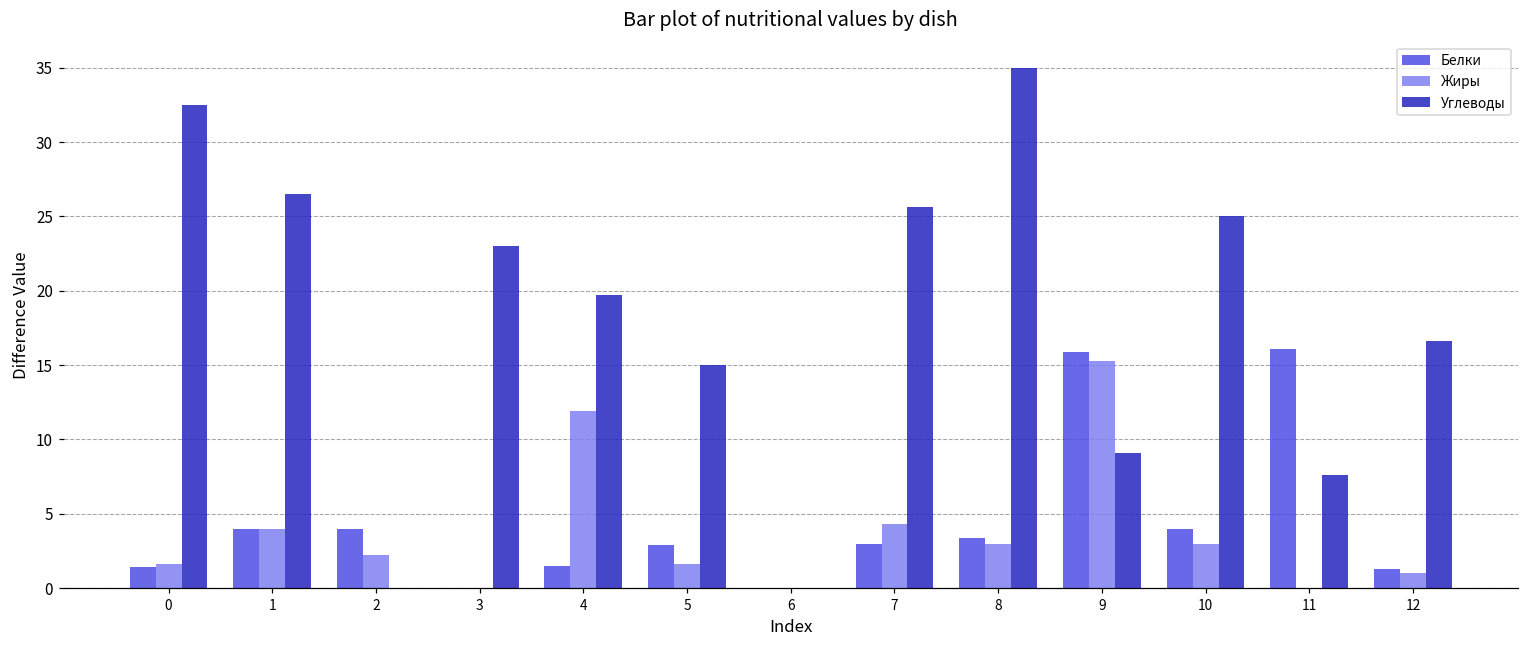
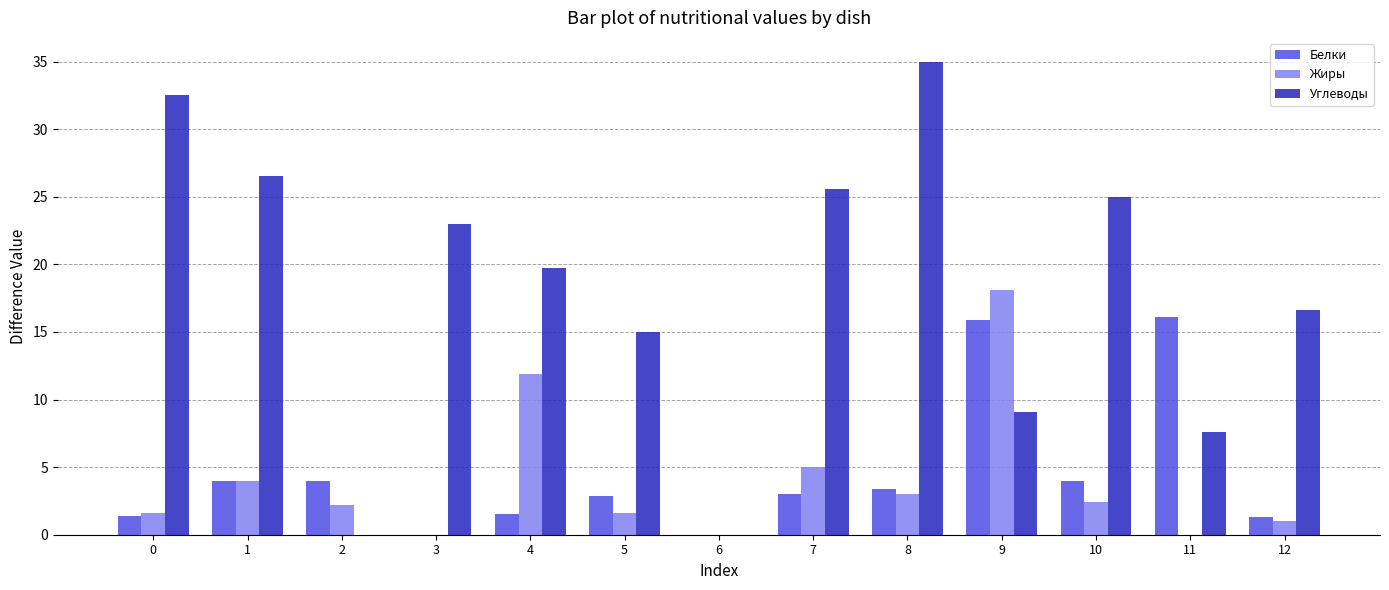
Жиры, 7: 4.3 -> 5.0
Жиры, 9: 15.3 -> 18.1
Жиры, 10: 3.0 -> 2.4
